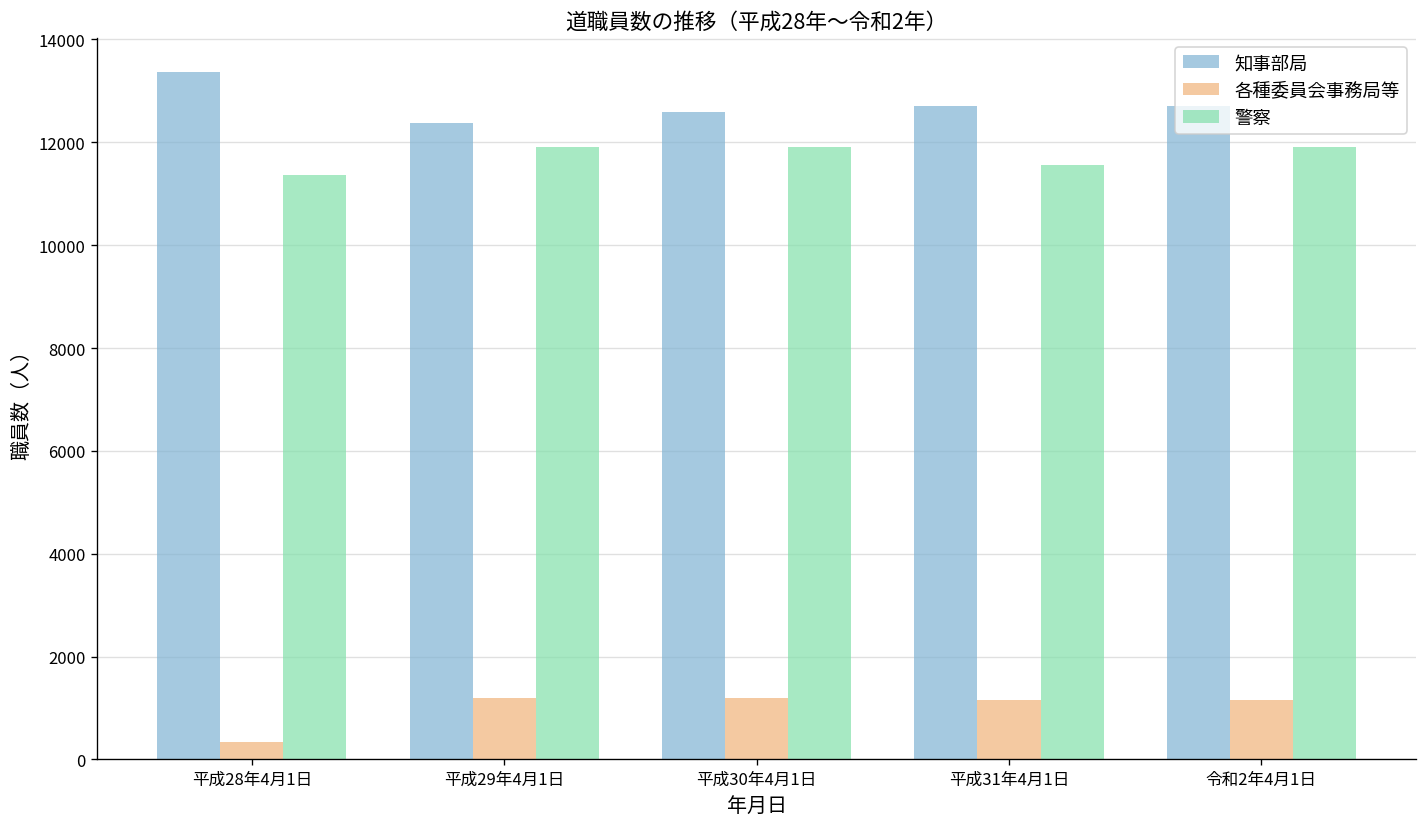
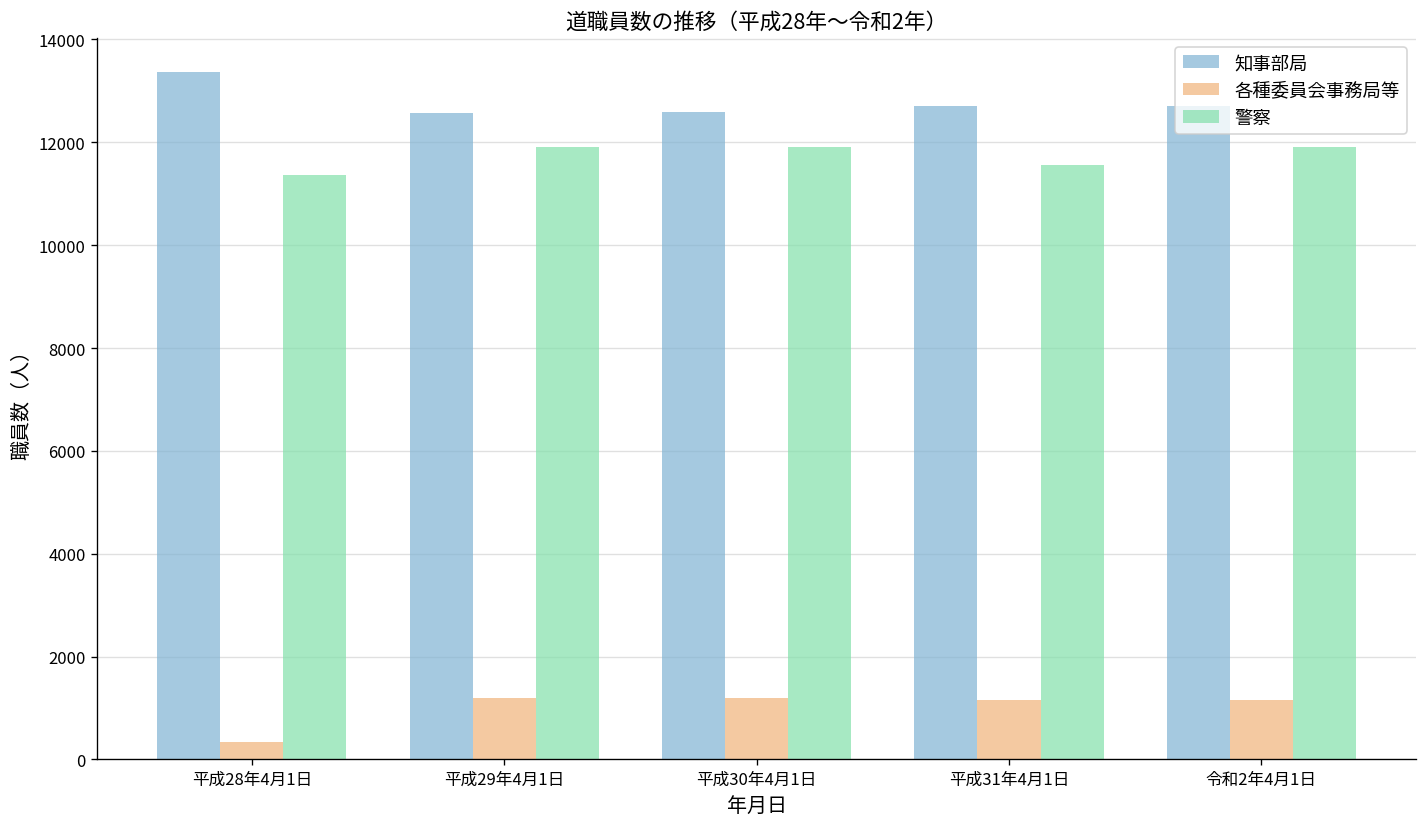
知事部局, 平成29年4月1日: 12400 -> 12600
